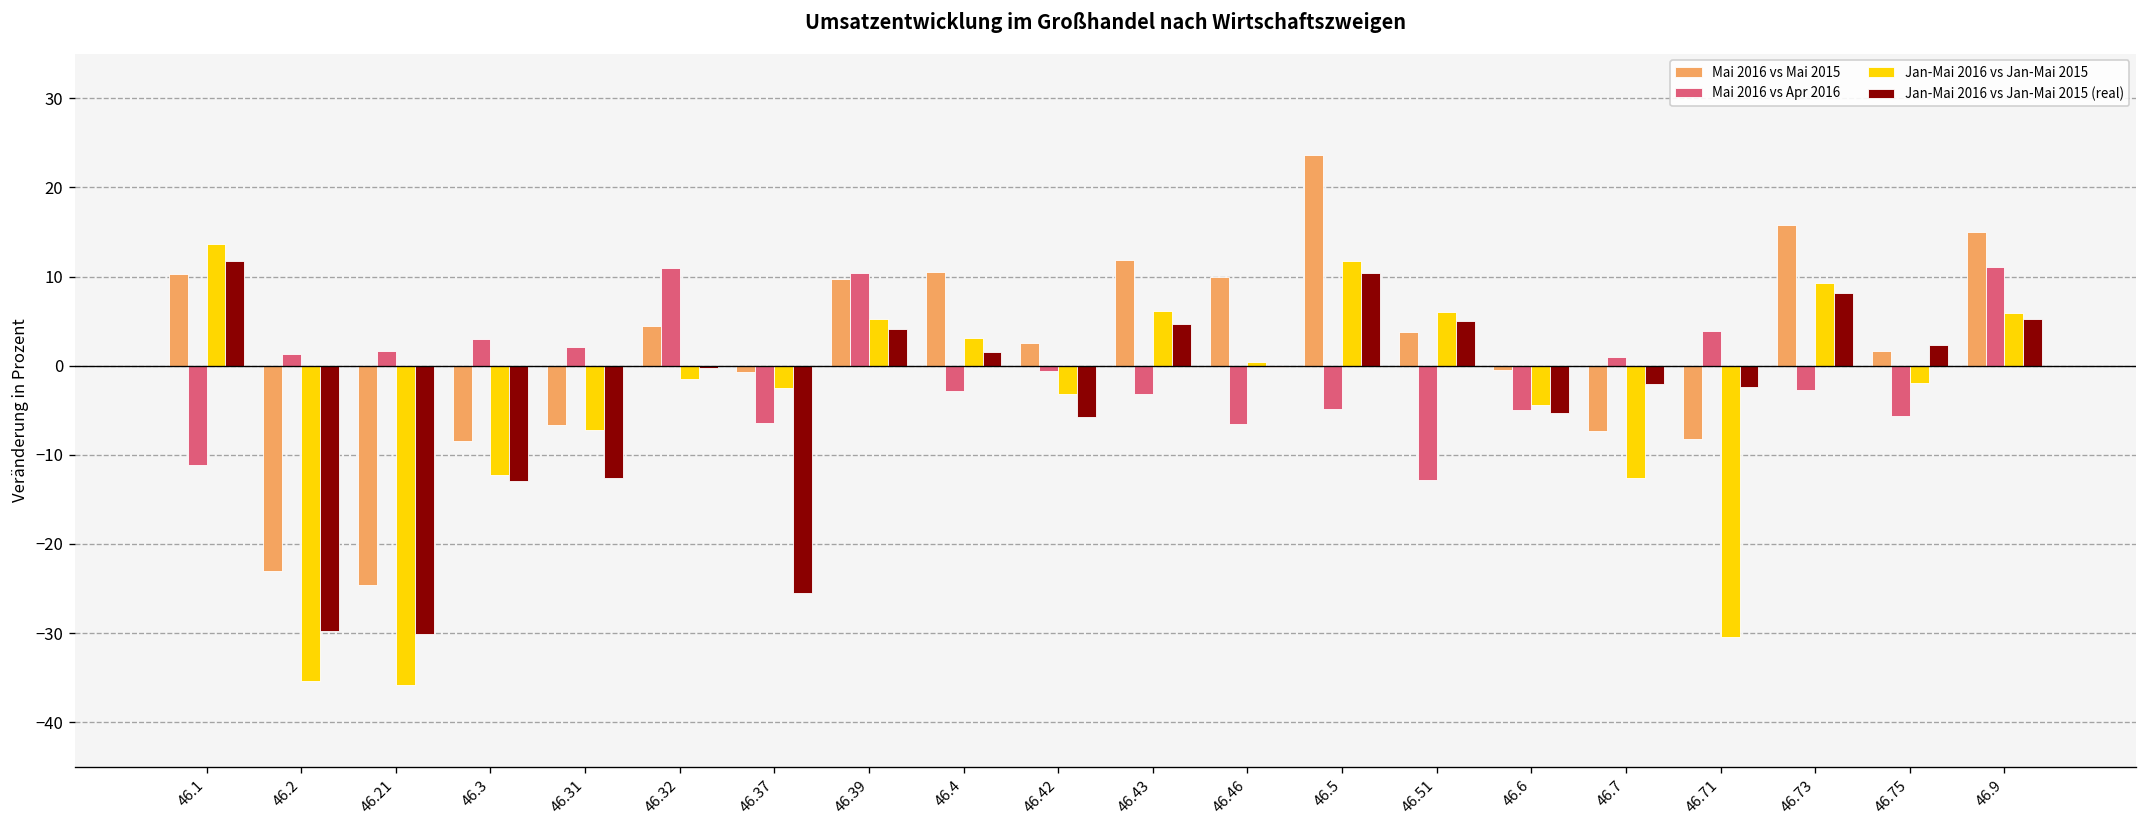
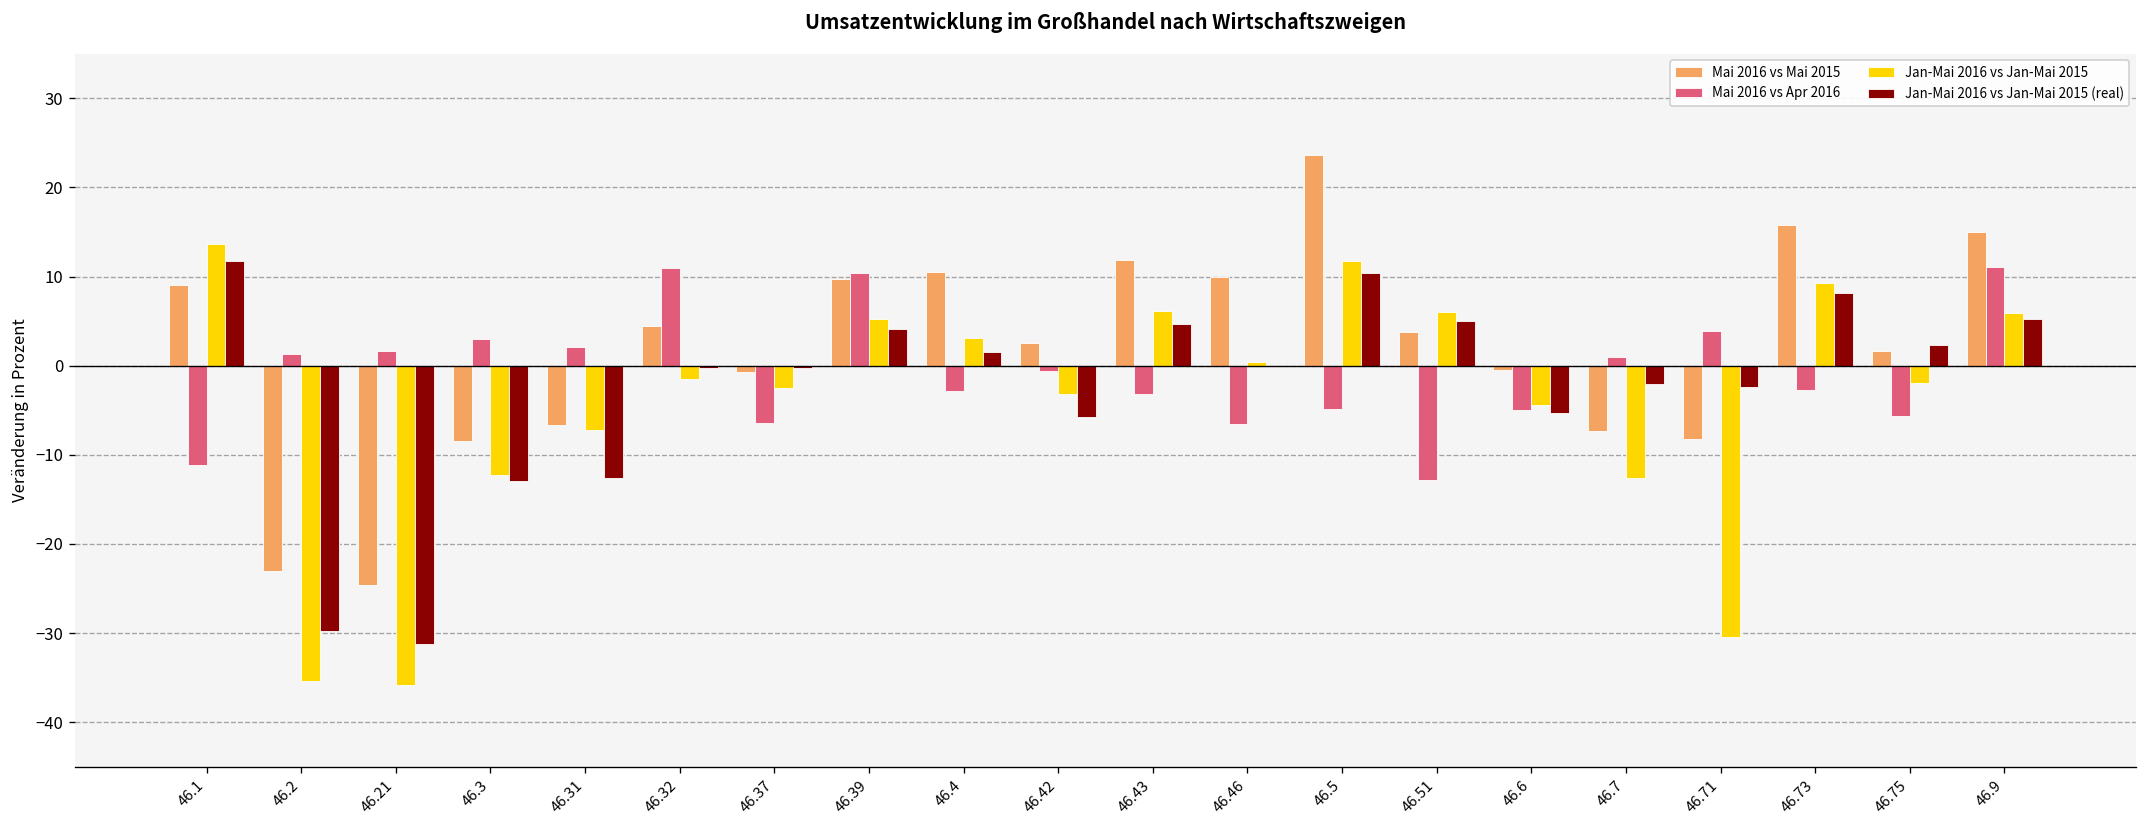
Mai 2016 vs Mai 2015, 46.1: 10 -> 9
Jan-Mai 2016 vs Jan-Mai 2015 (real), 46.21: -30 -> -31
Jan-Mai 2016 vs Jan-Mai 2015 (real), 46.37: -26 -> 0
